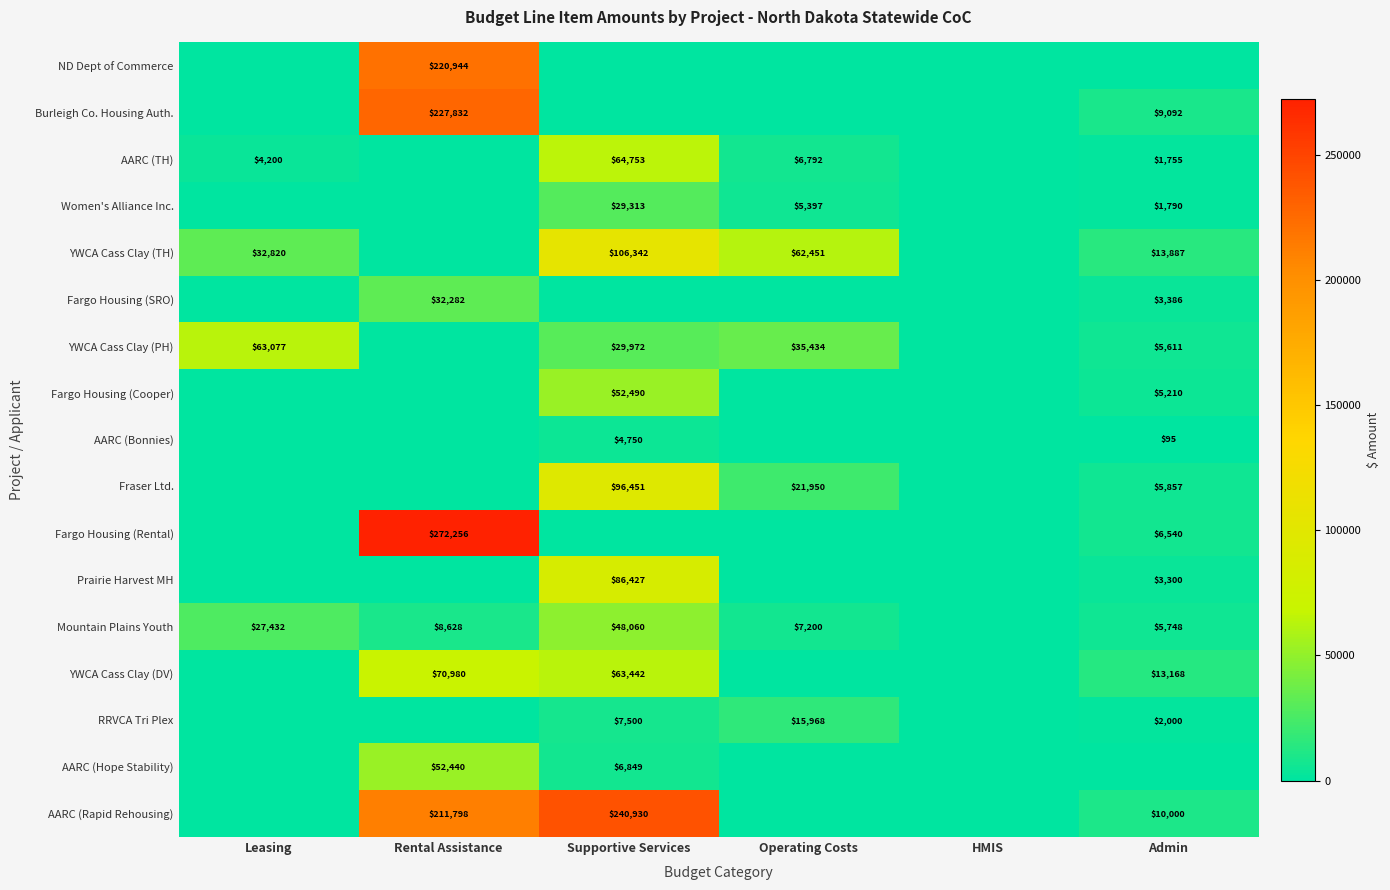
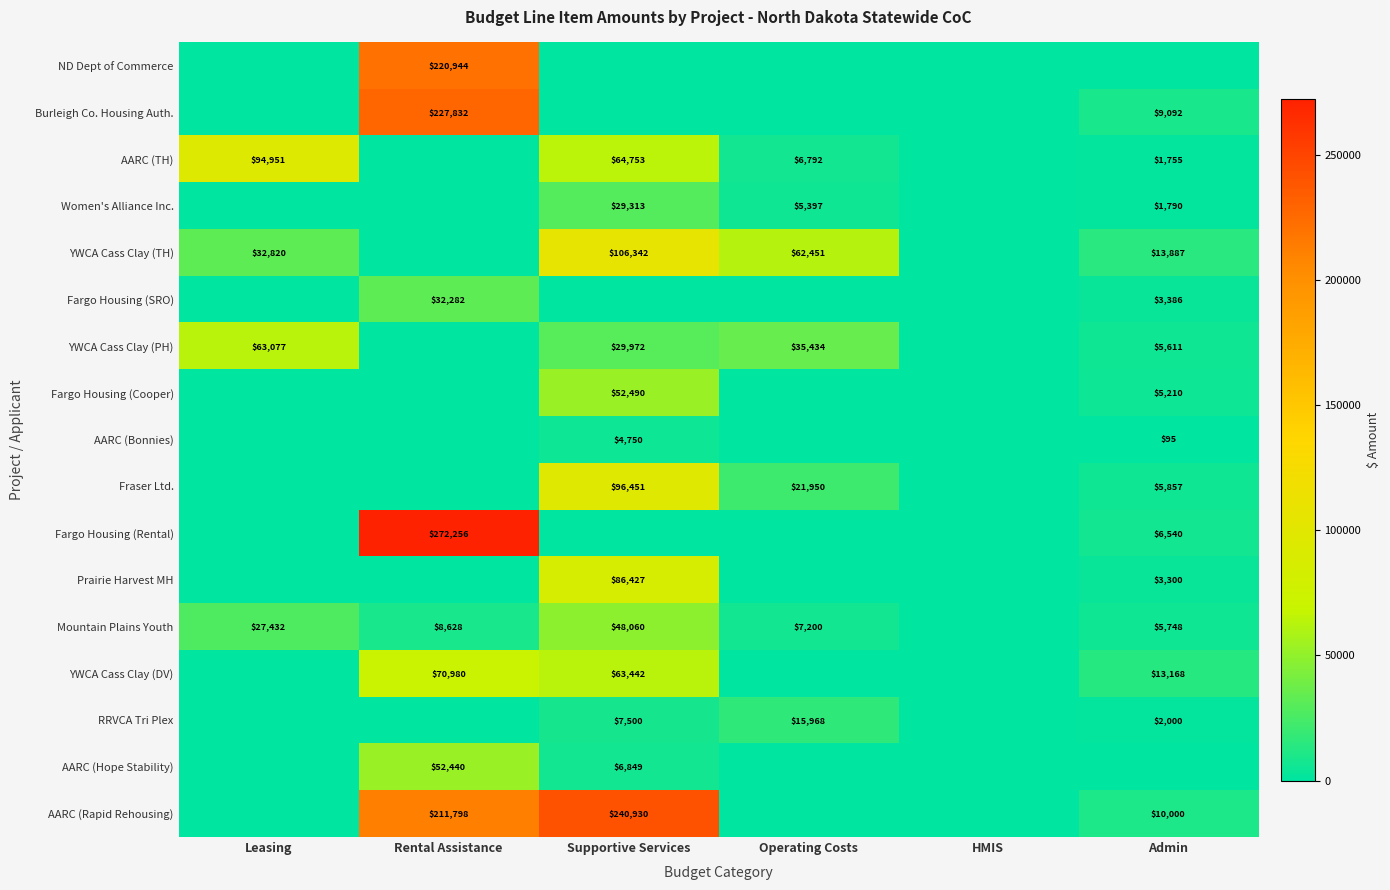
AARC (TH), Leasing: $4,200 -> $94,951
